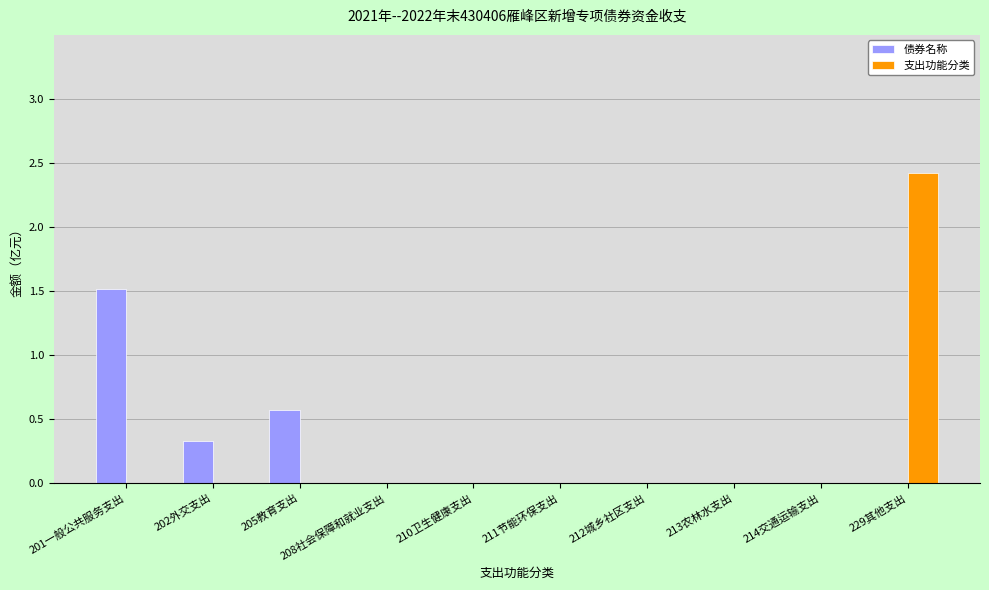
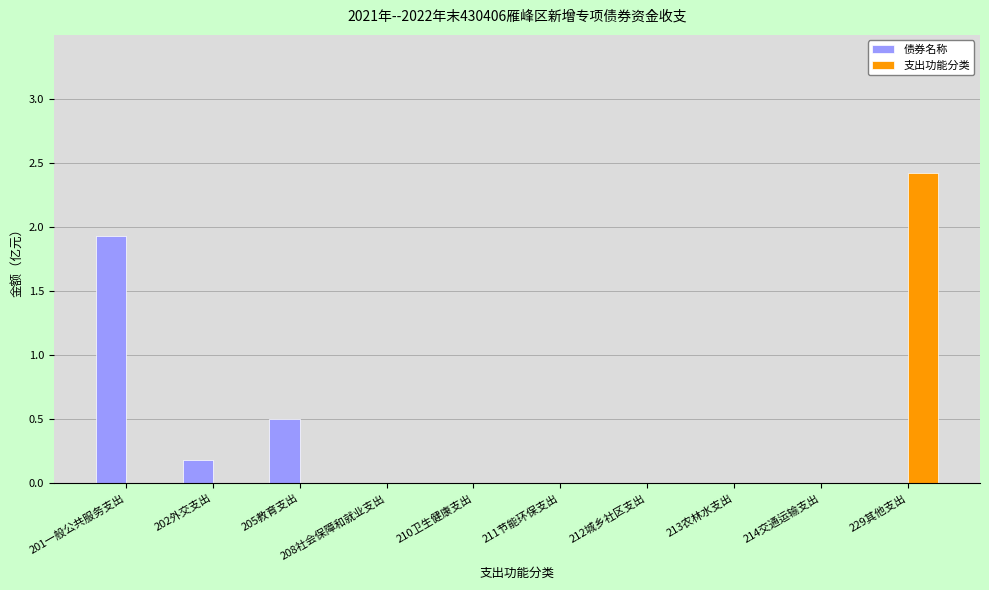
债券名称, 201一般公共服务支出: 1.52 -> 1.93
债券名称, 202外交支出: 0.33 -> 0.18
债券名称, 205教育支出: 0.57 -> 0.50
